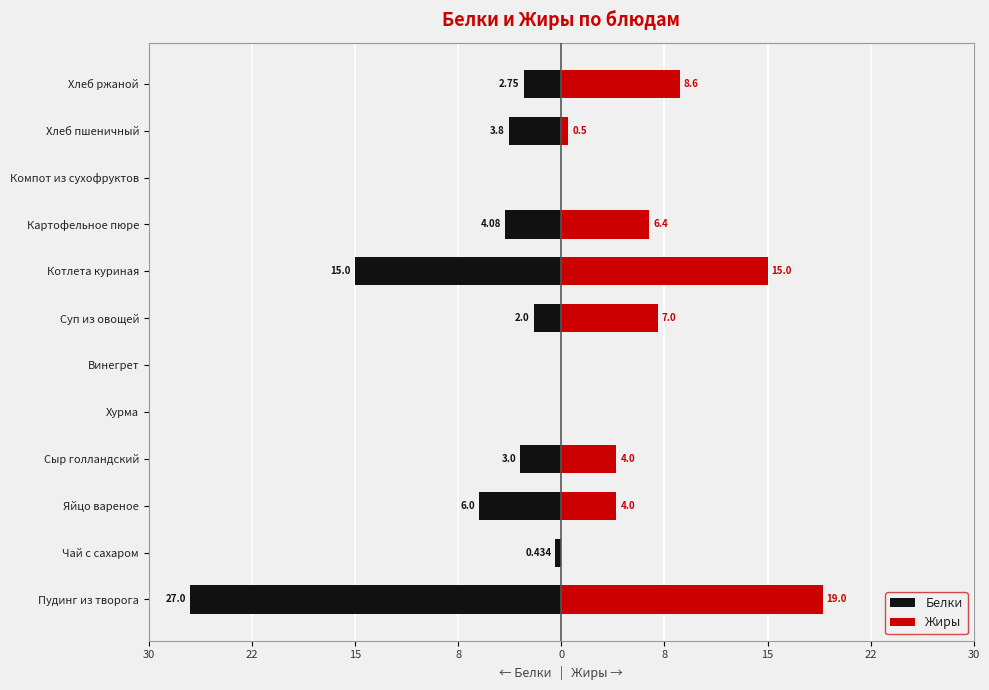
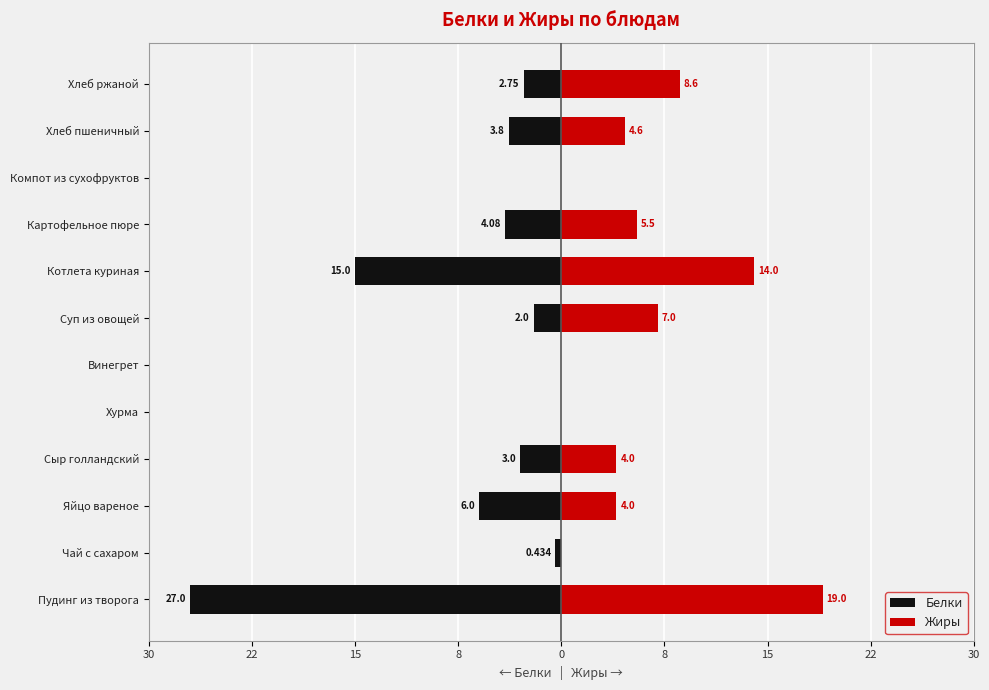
Жиры, Хлеб пшеничный: 0.5 -> 4.6
Жиры, Картофельное пюре: 6.4 -> 5.5
Жиры, Котлета куриная: 15.0 -> 14.0
